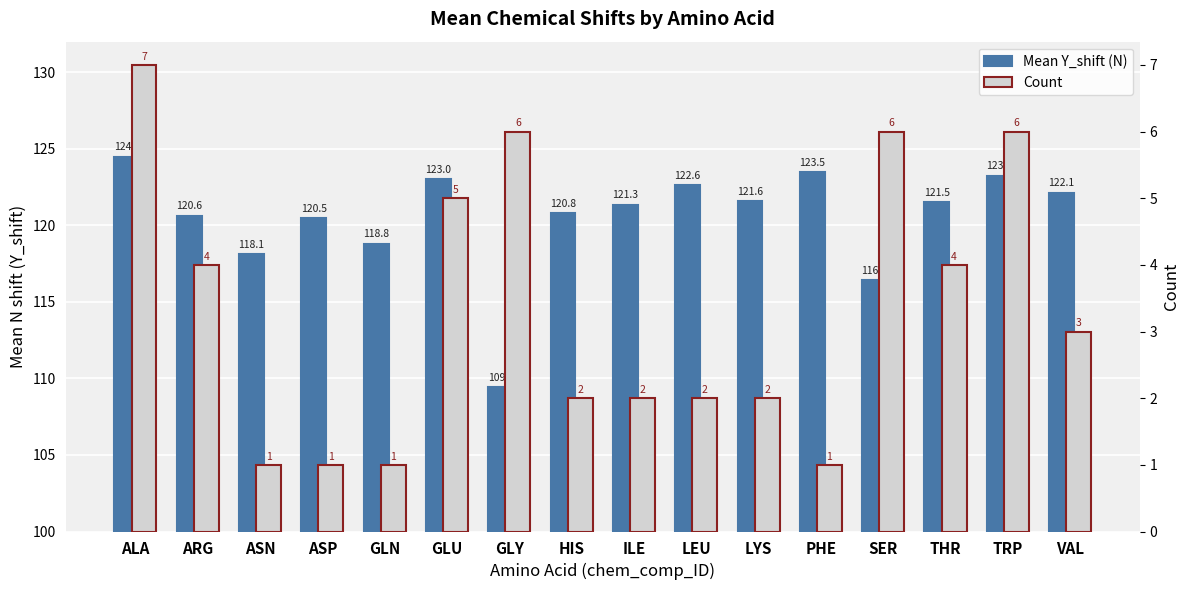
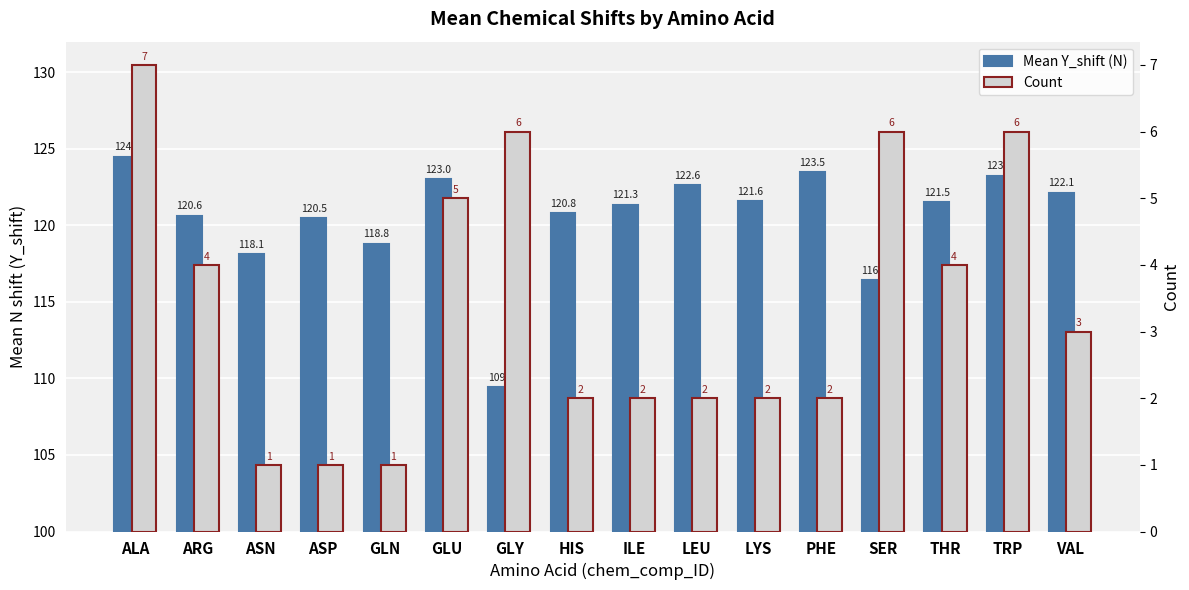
Count, PHE: 1 -> 2
